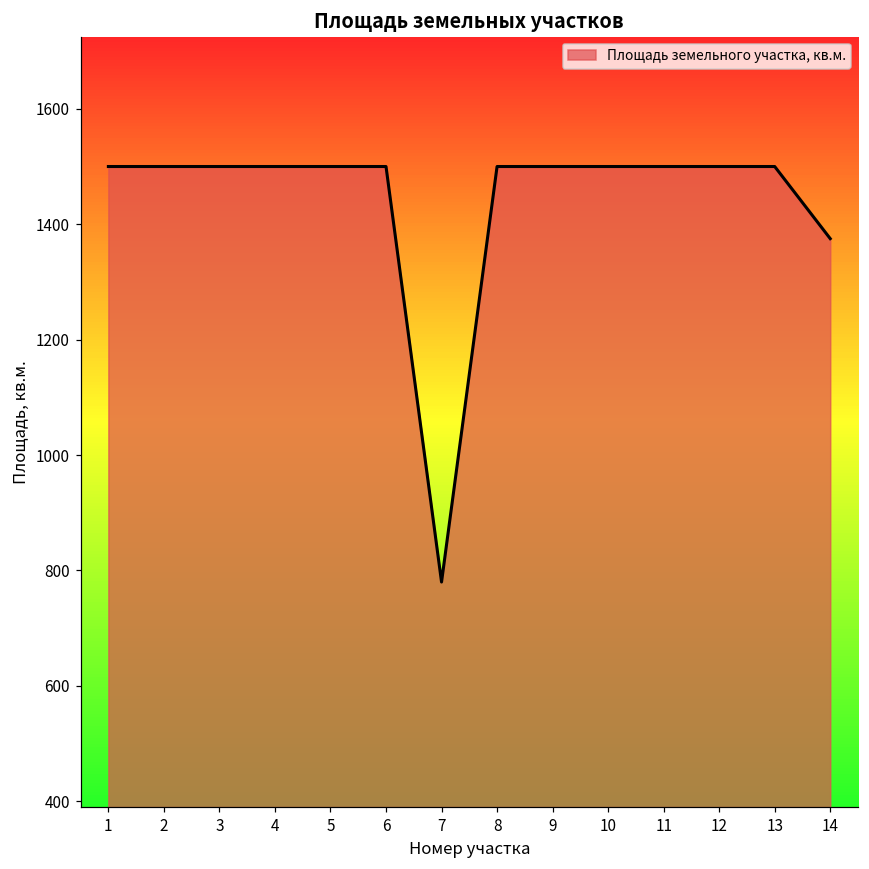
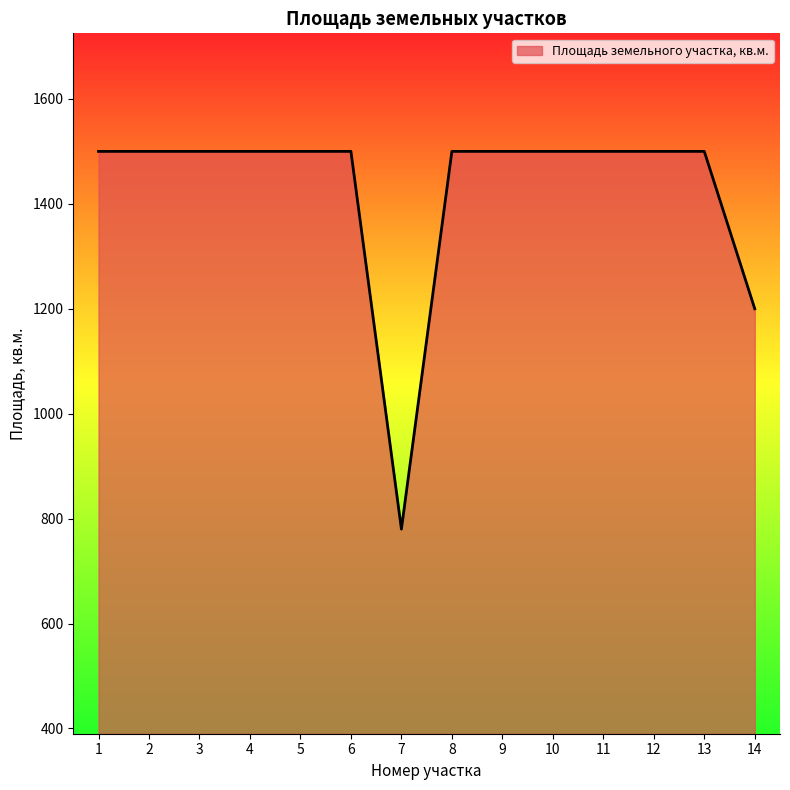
14: 1380 -> 1200
